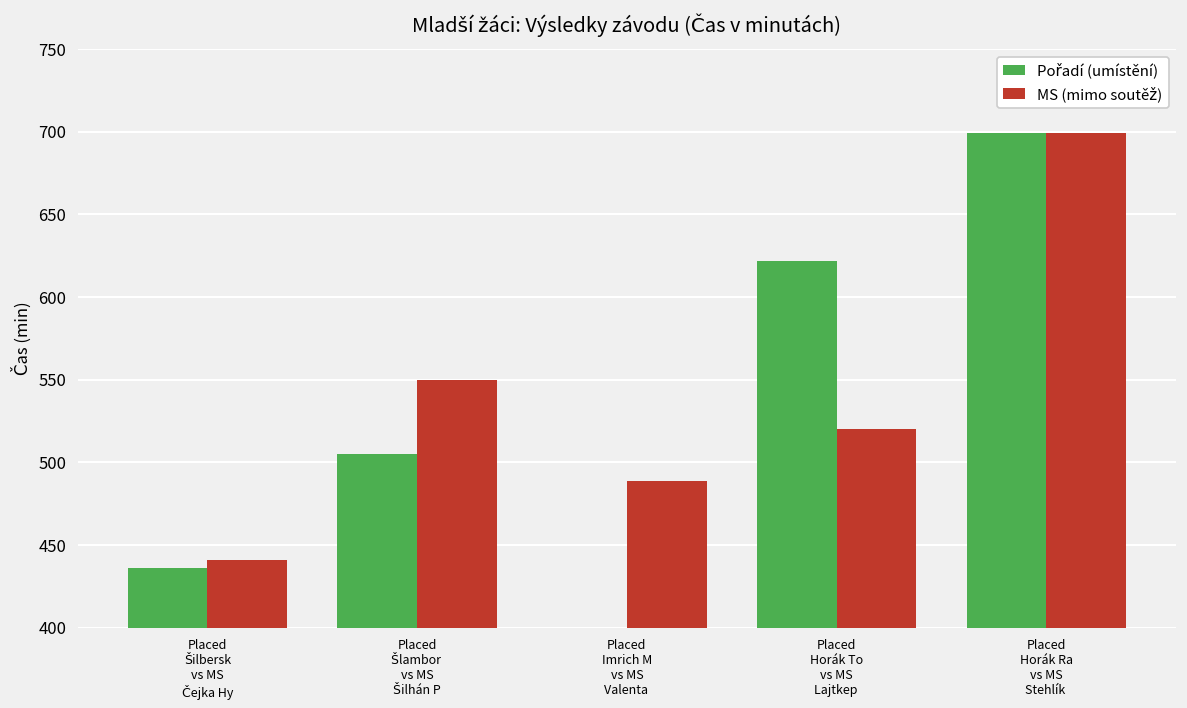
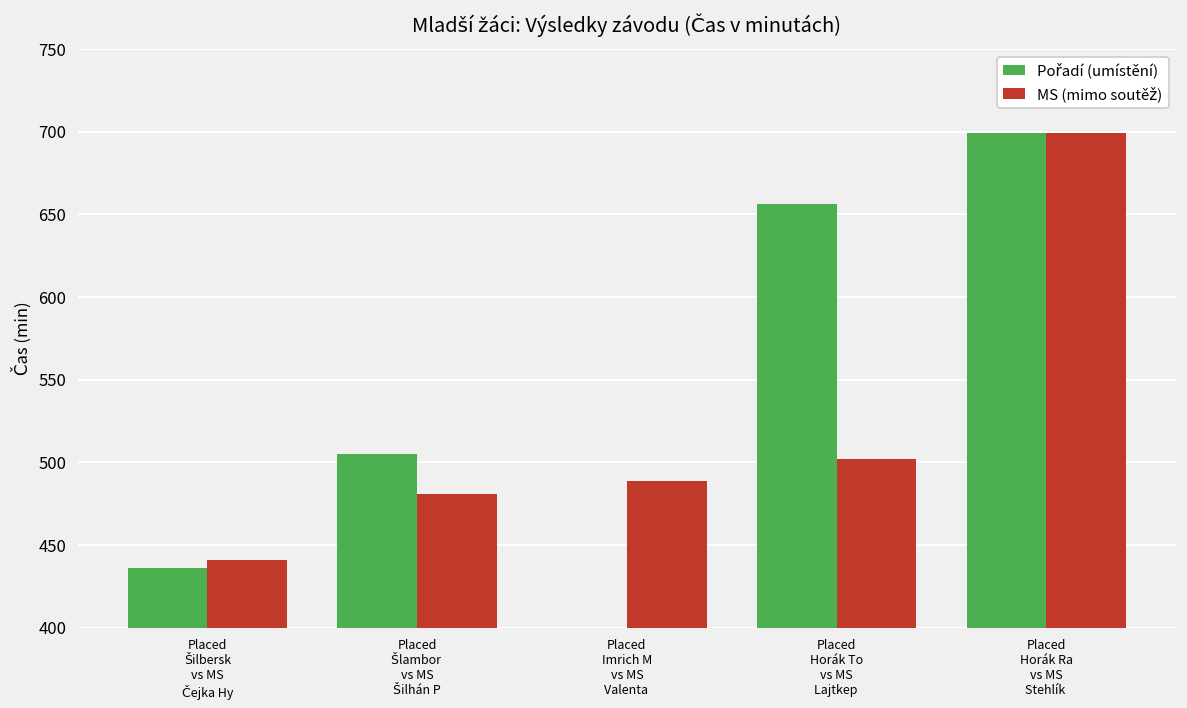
MS (mimo soutěž), Placed Šlambor vs MS Šilhán P: 550 -> 481
Pořadí (umístění), Placed Horák To vs MS Lajtkep: 622 -> 656
MS (mimo soutěž), Placed Horák To vs MS Lajtkep: 520 -> 502
